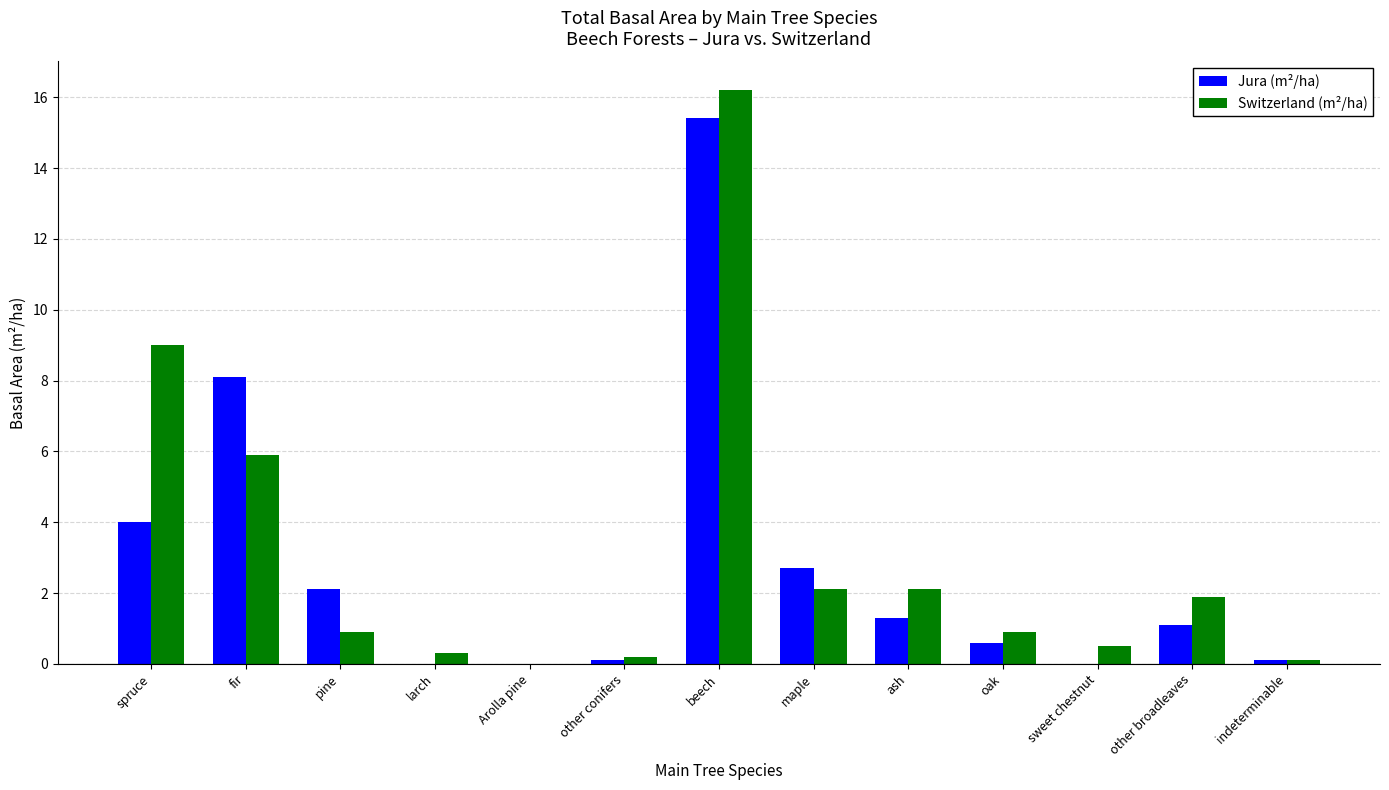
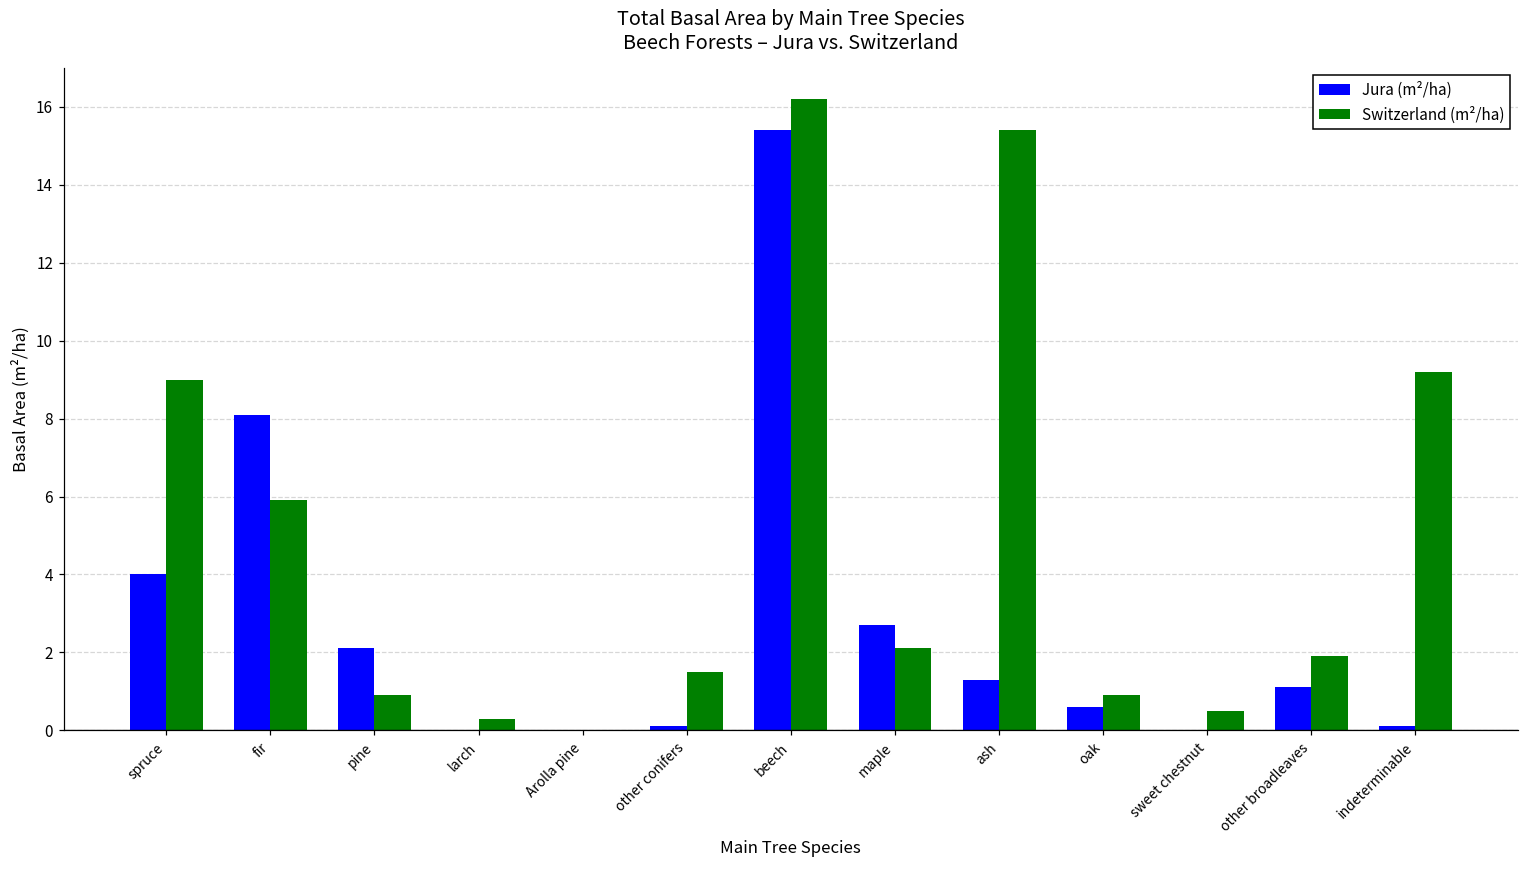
Switzerland (m²/ha), other conifers: 0.2 -> 1.5
Switzerland (m²/ha), ash: 2.1 -> 15.4
Switzerland (m²/ha), indeterminable: 0.1 -> 9.2
